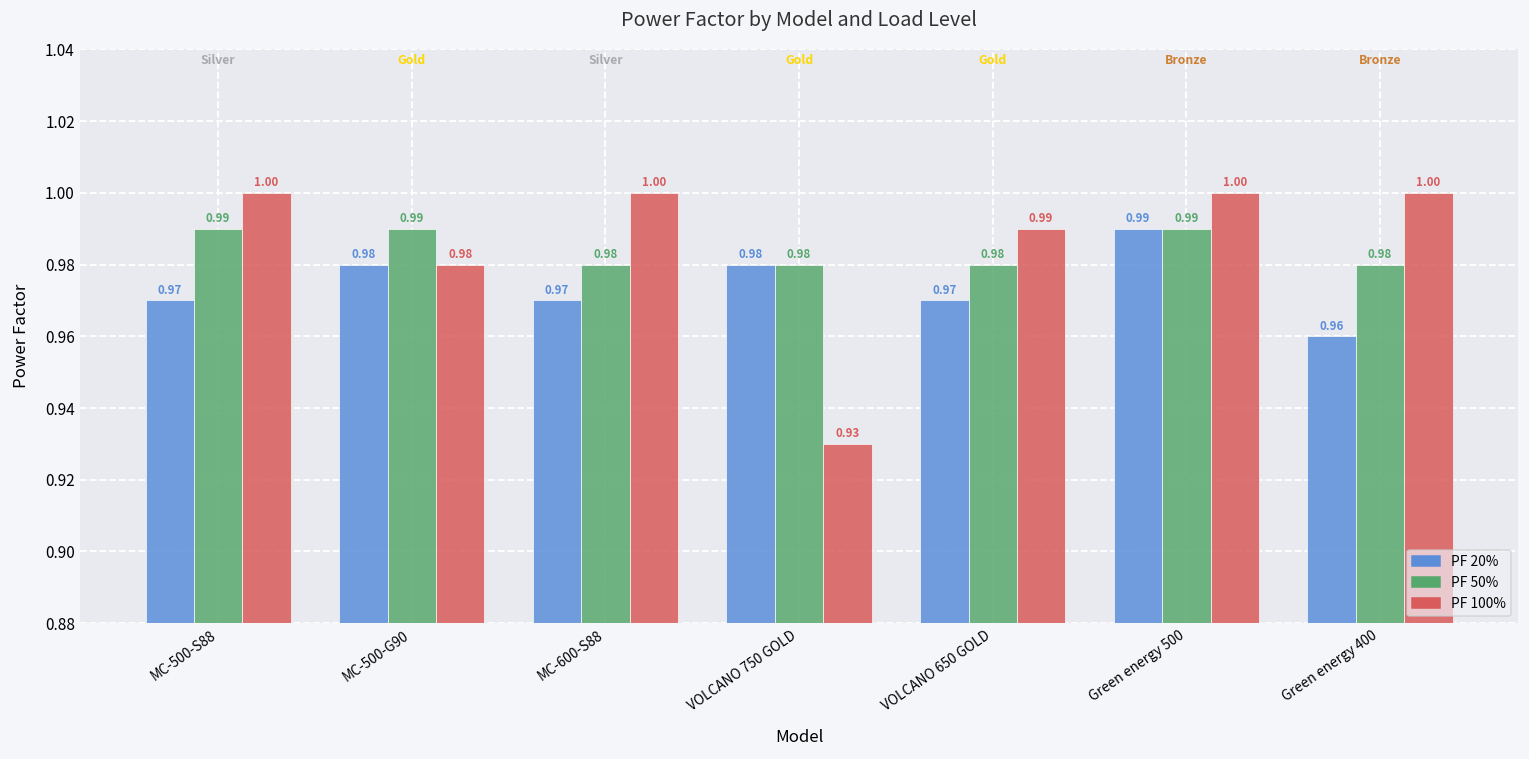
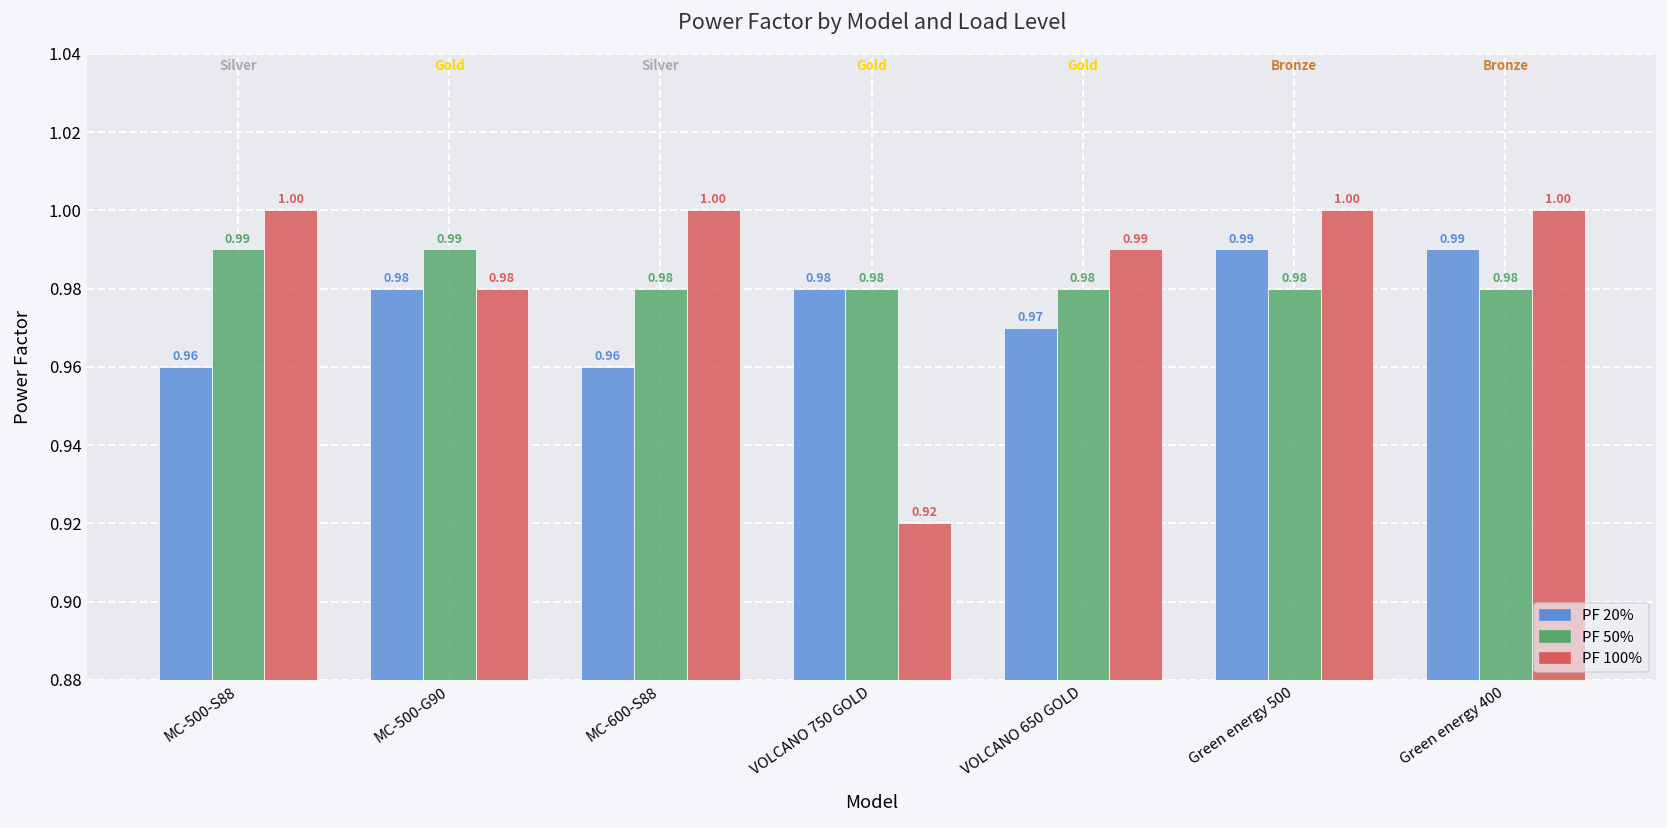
PF 20%, MC-500-S88: 0.97 -> 0.96
PF 20%, MC-600-S88: 0.97 -> 0.96
PF 100%, VOLCANO 750 GOLD: 0.93 -> 0.92
PF 50%, Green energy 500: 0.99 -> 0.98
PF 20%, Green energy 400: 0.96 -> 0.99
